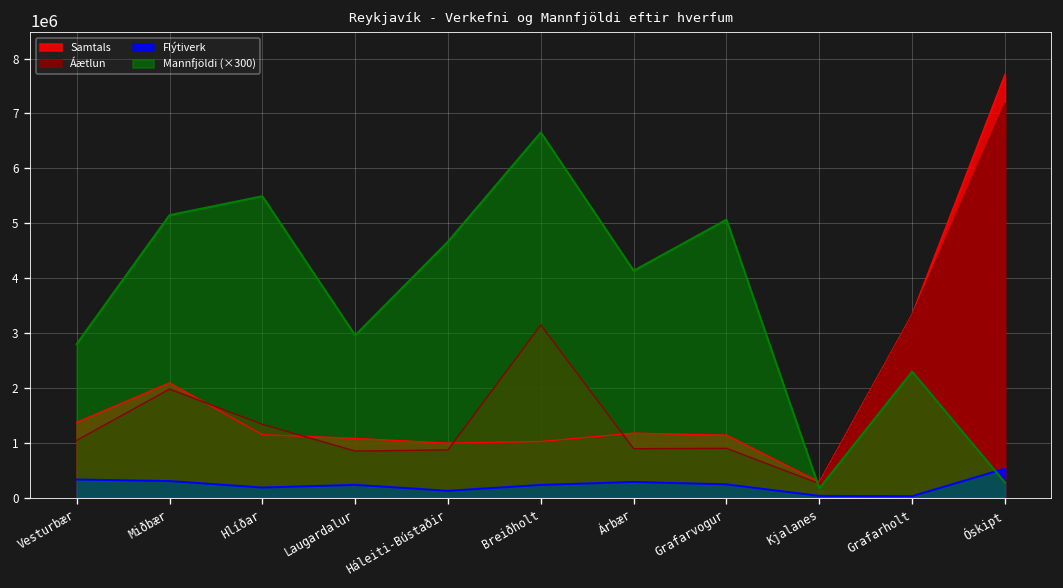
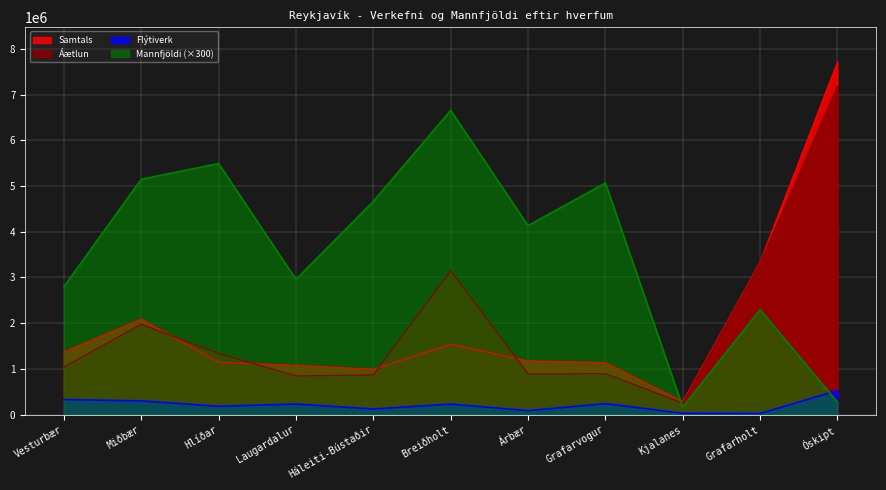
Samtals, Breiðholt: 1000000 -> 1500000
Flýtiverk, Árbær: 300000 -> 100000
